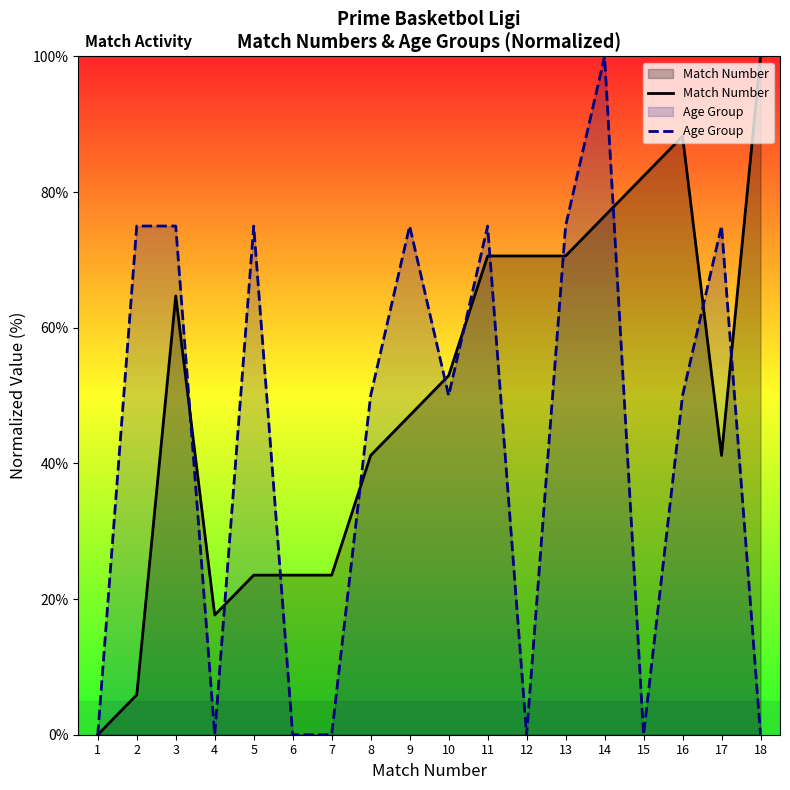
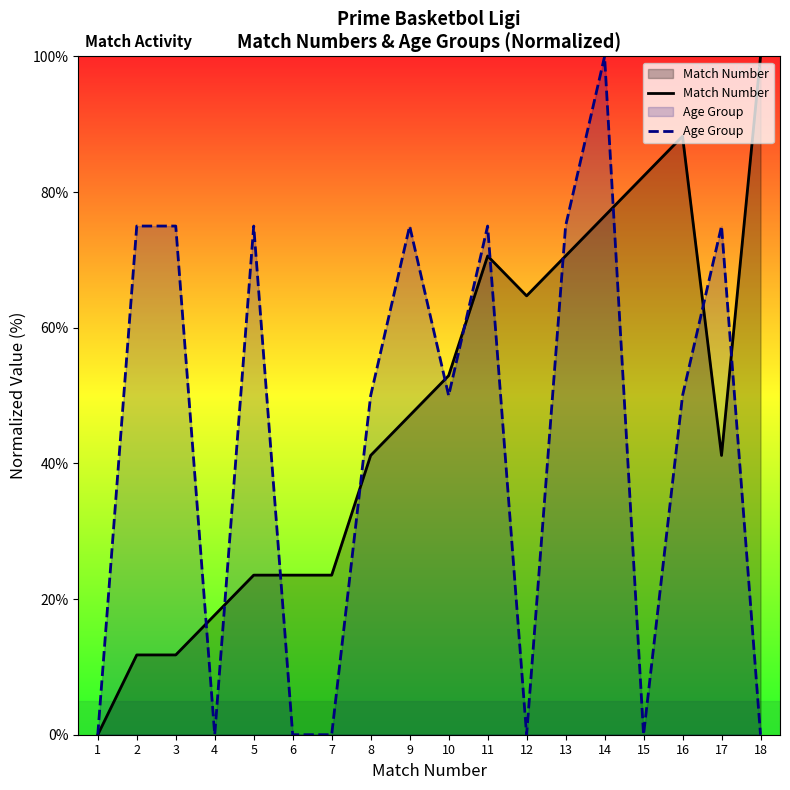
Match Number, 2: 6% -> 12%
Match Number, 3: 65% -> 12%
Match Number, 12: 71% -> 65%
